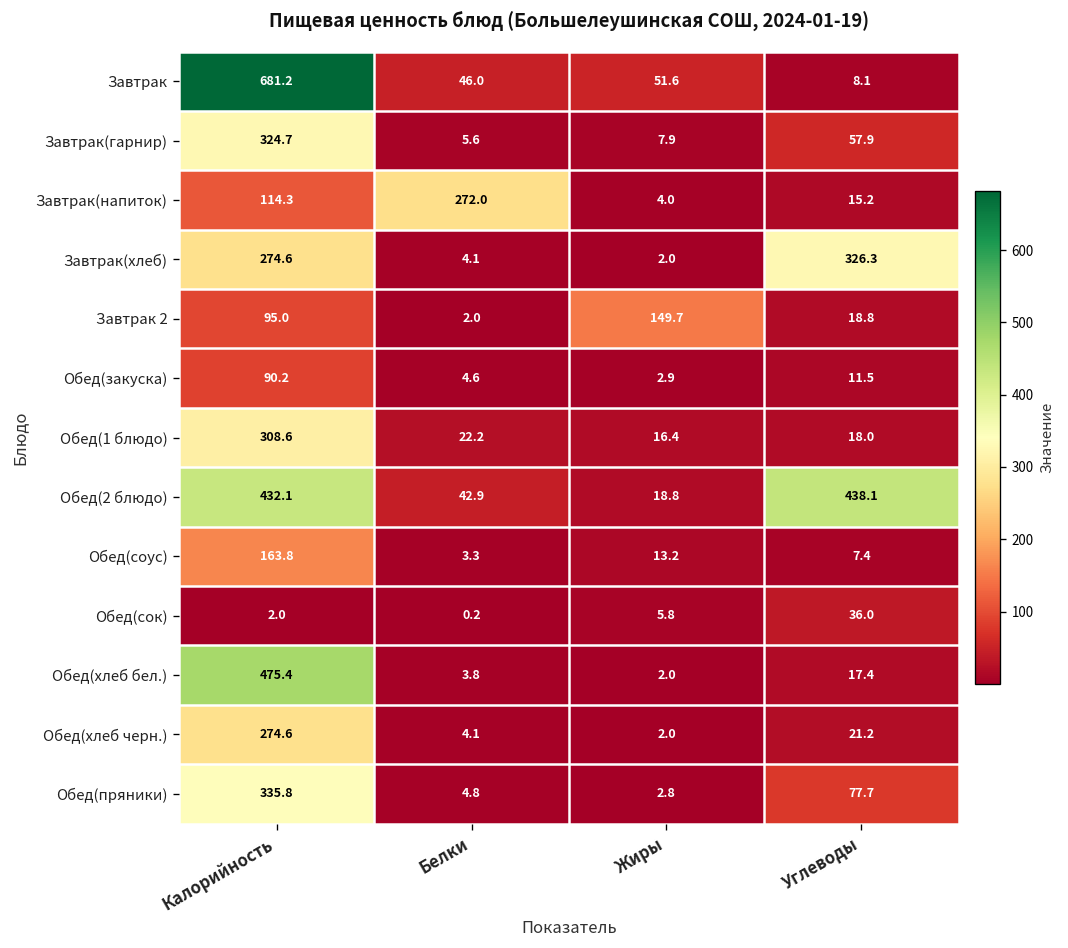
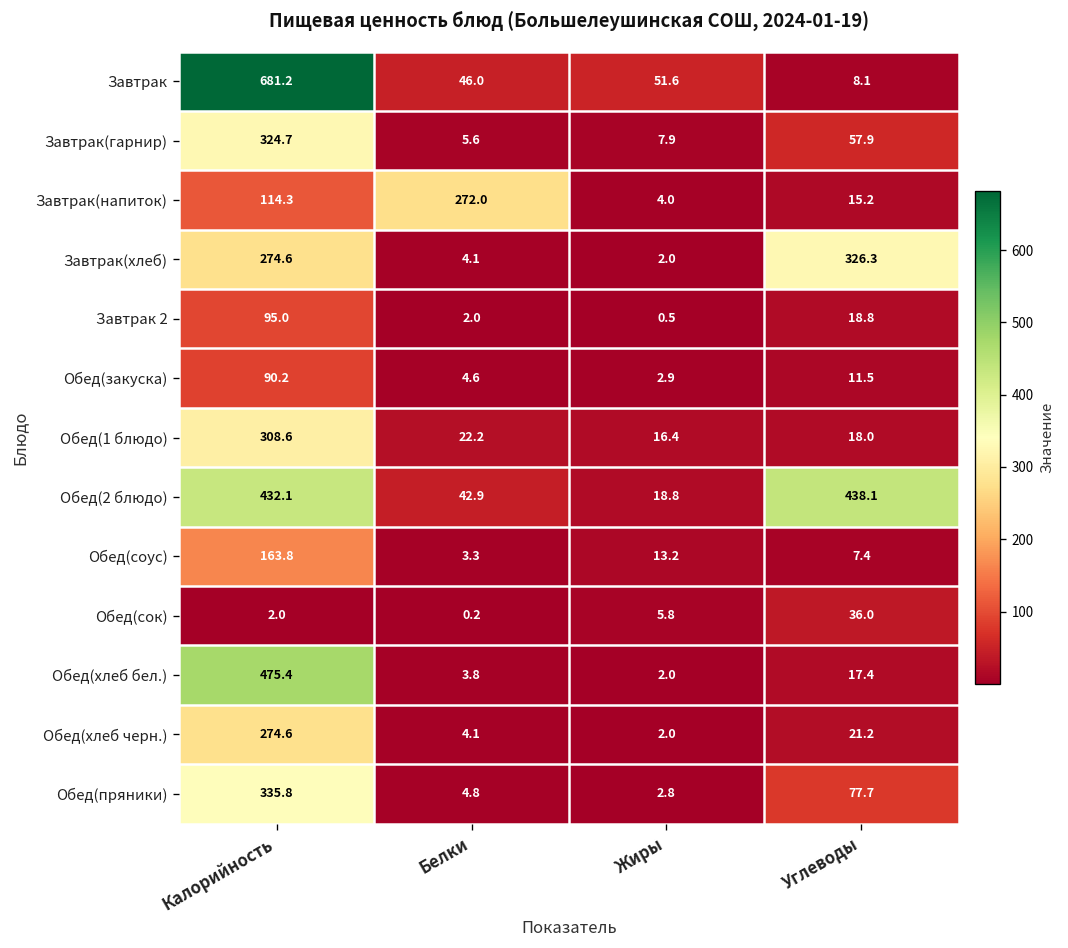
Завтрак 2, Жиры: 149.7 -> 0.5
